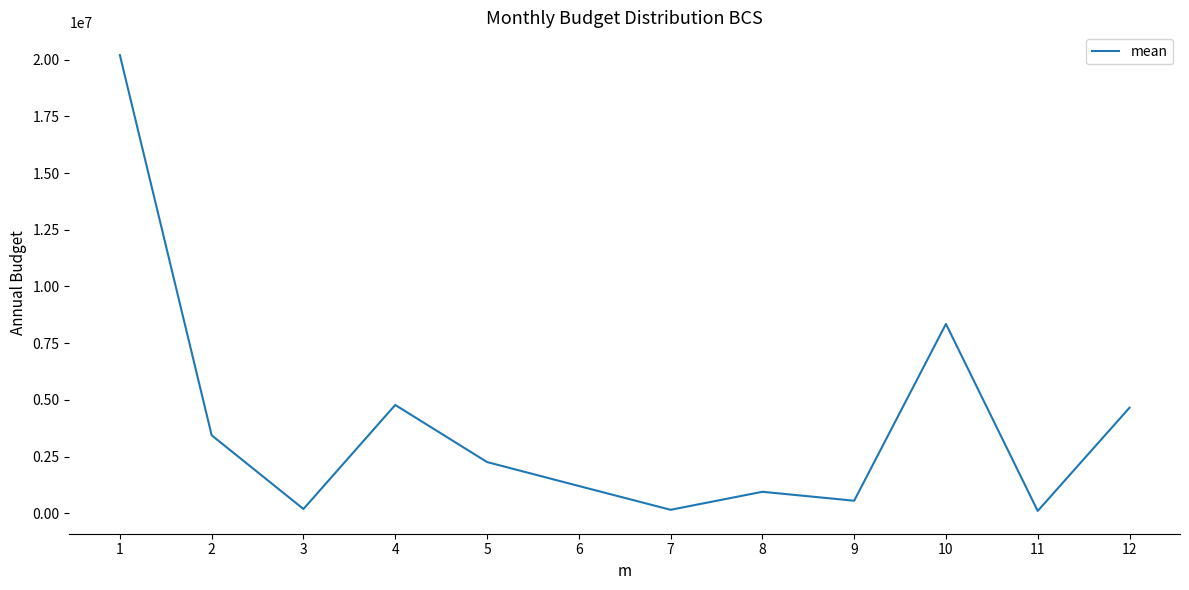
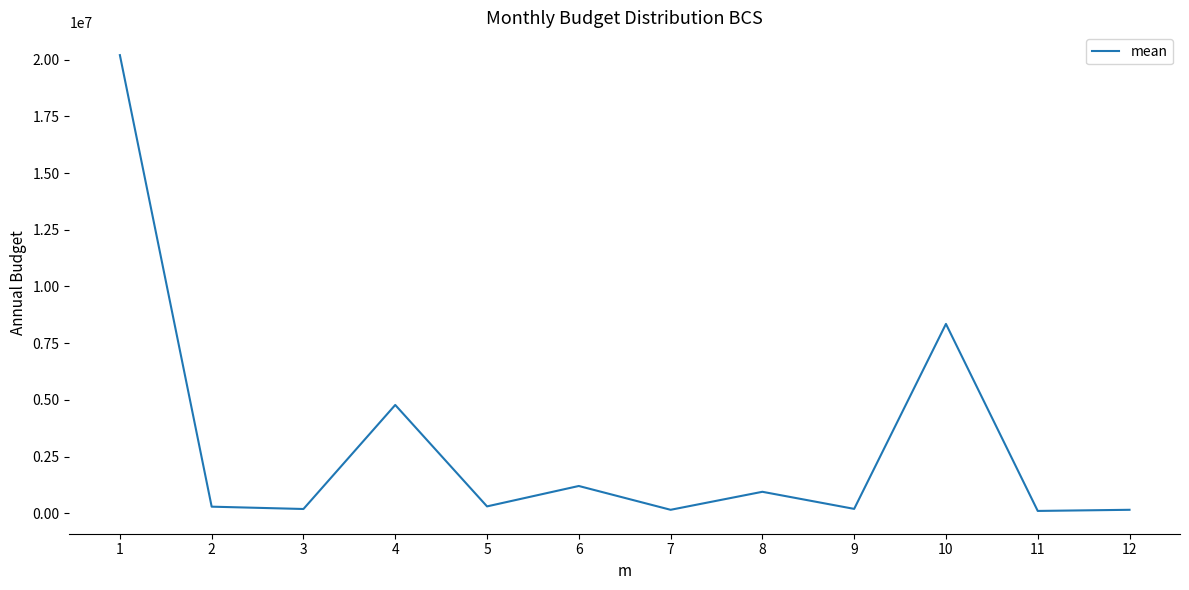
2: 3400000 -> 300000
5: 2300000 -> 300000
9: 600000 -> 200000
12: 4700000 -> 200000
